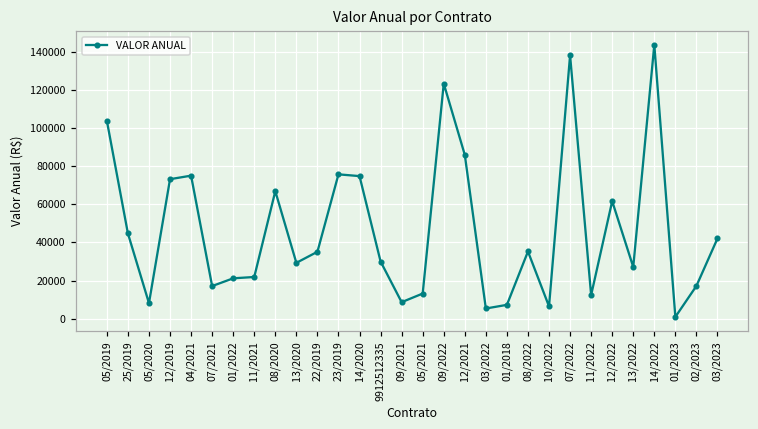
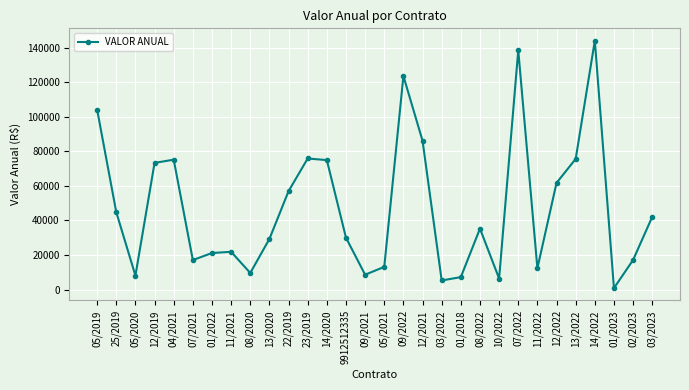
08/2020: 67000 -> 10000
22/2019: 35000 -> 57000
13/2022: 27000 -> 76000
